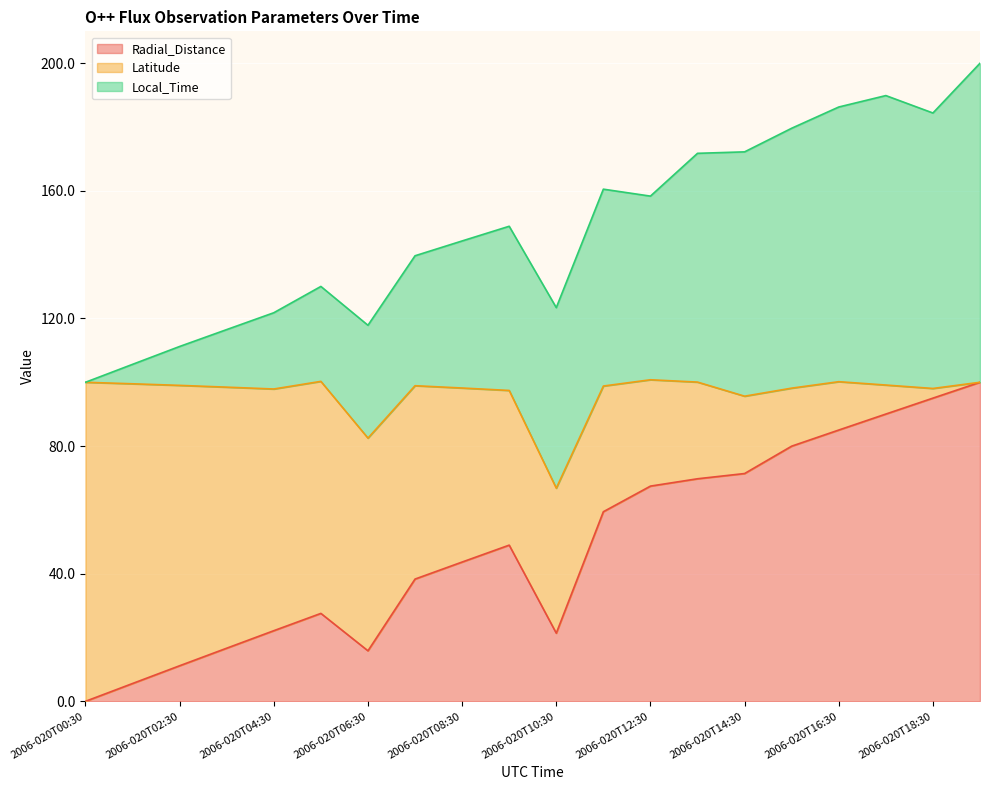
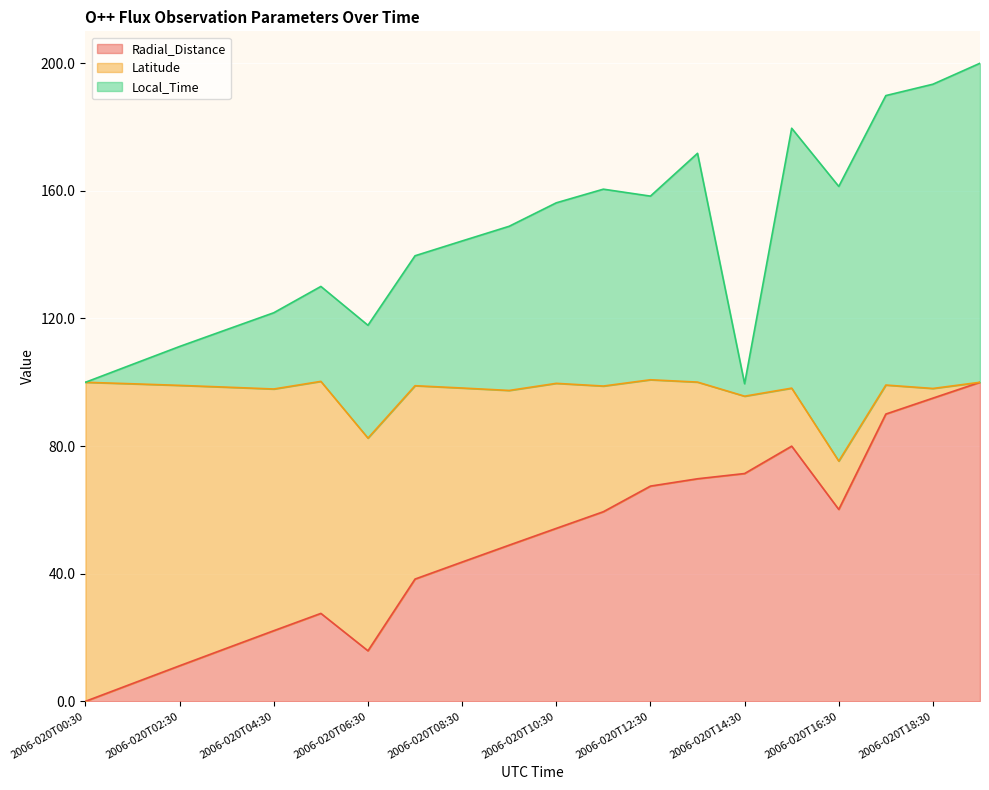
Radial_Distance, 2006-020T10:30: 21 -> 54
Local_Time, 2006-020T14:30: 77 -> 4
Radial_Distance, 2006-020T16:30: 85 -> 60
Local_Time, 2006-020T18:30: 86 -> 95
